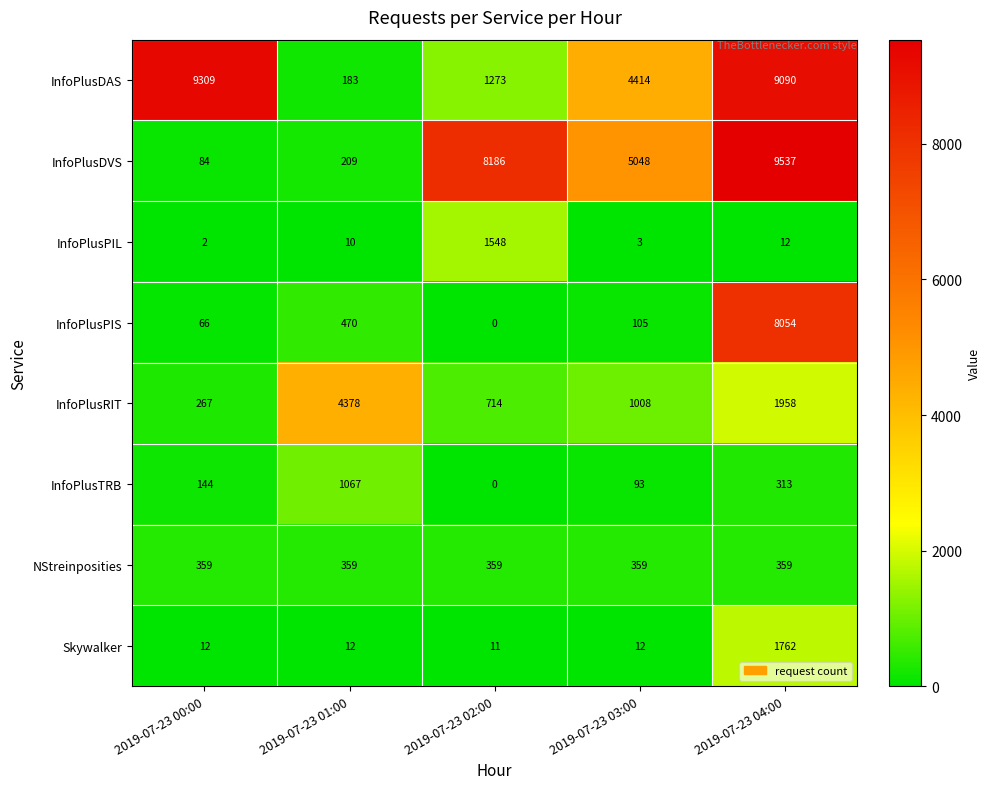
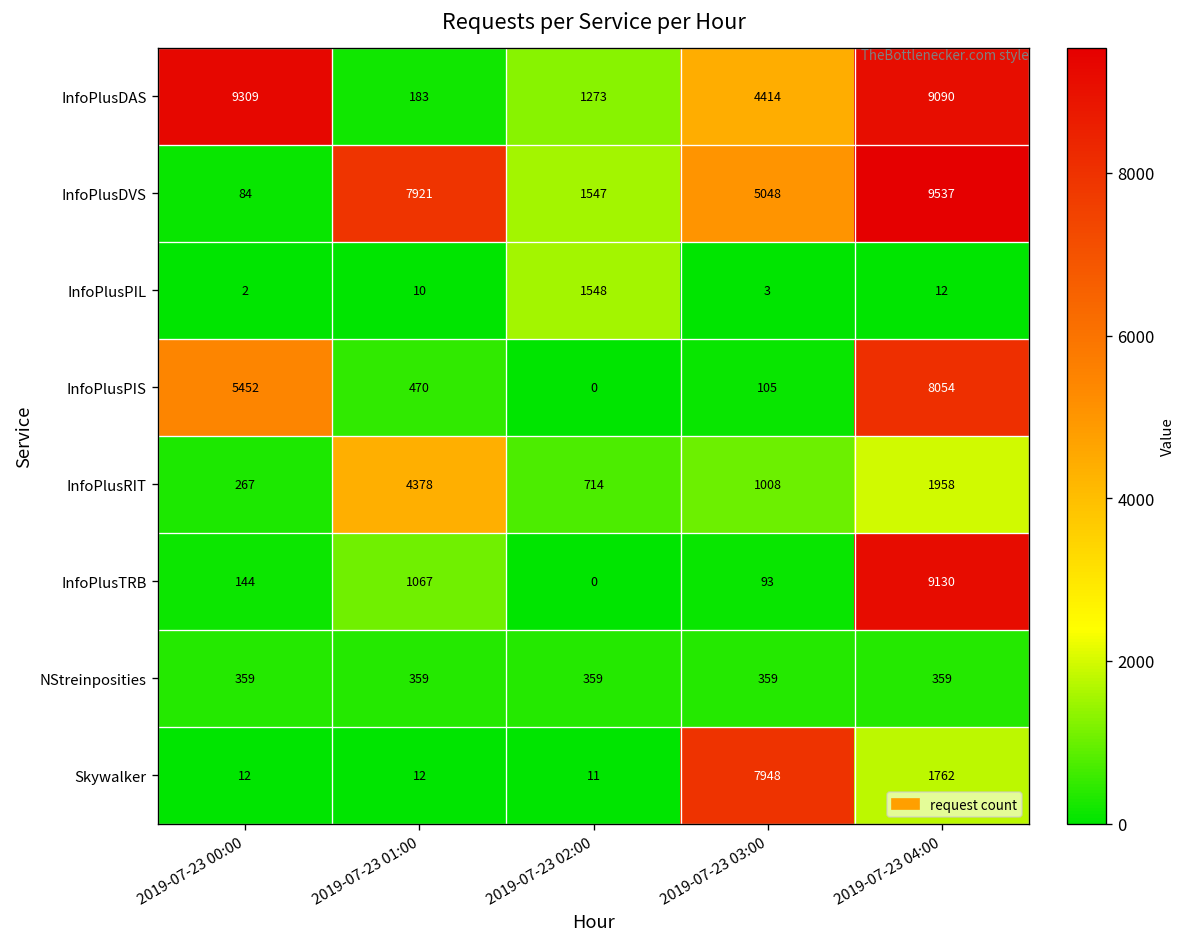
InfoPlusDVS, 2019-07-23 01:00: 209 -> 7921
InfoPlusDVS, 2019-07-23 02:00: 8186 -> 1547
InfoPlusPIS, 2019-07-23 00:00: 66 -> 5452
InfoPlusTRB, 2019-07-23 04:00: 313 -> 9130
Skywalker, 2019-07-23 03:00: 12 -> 7948
